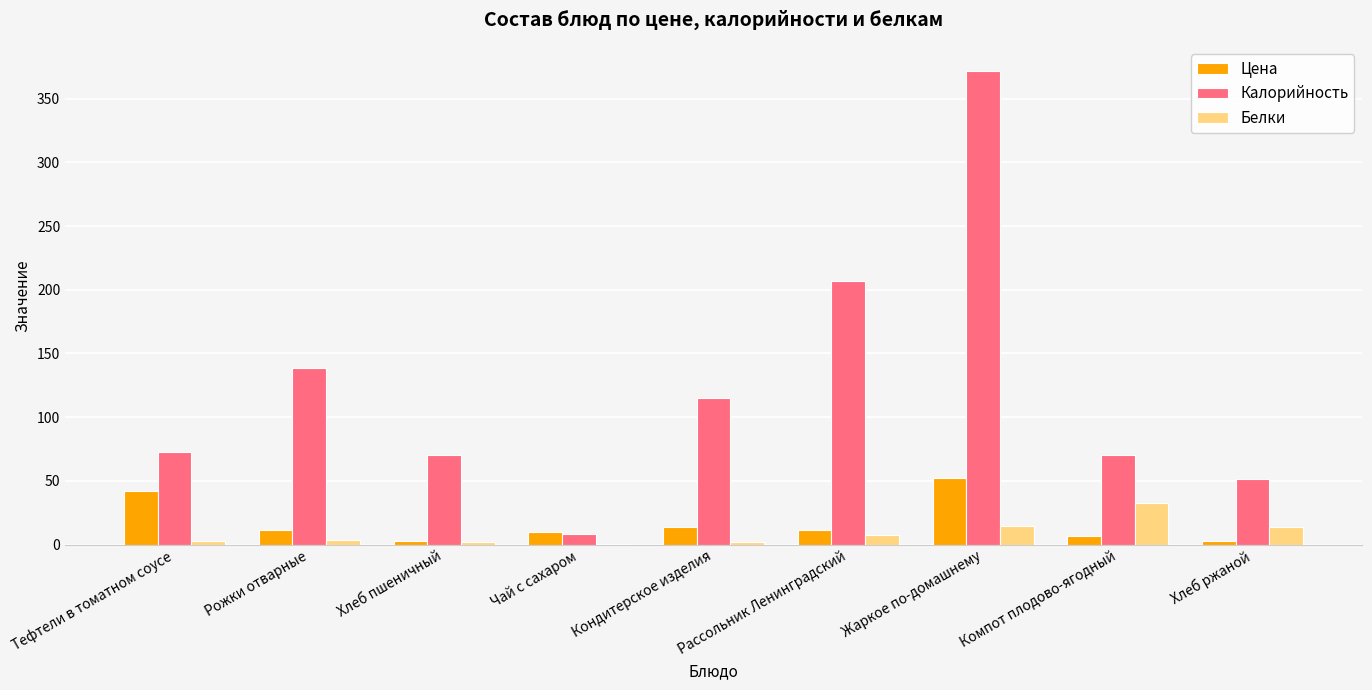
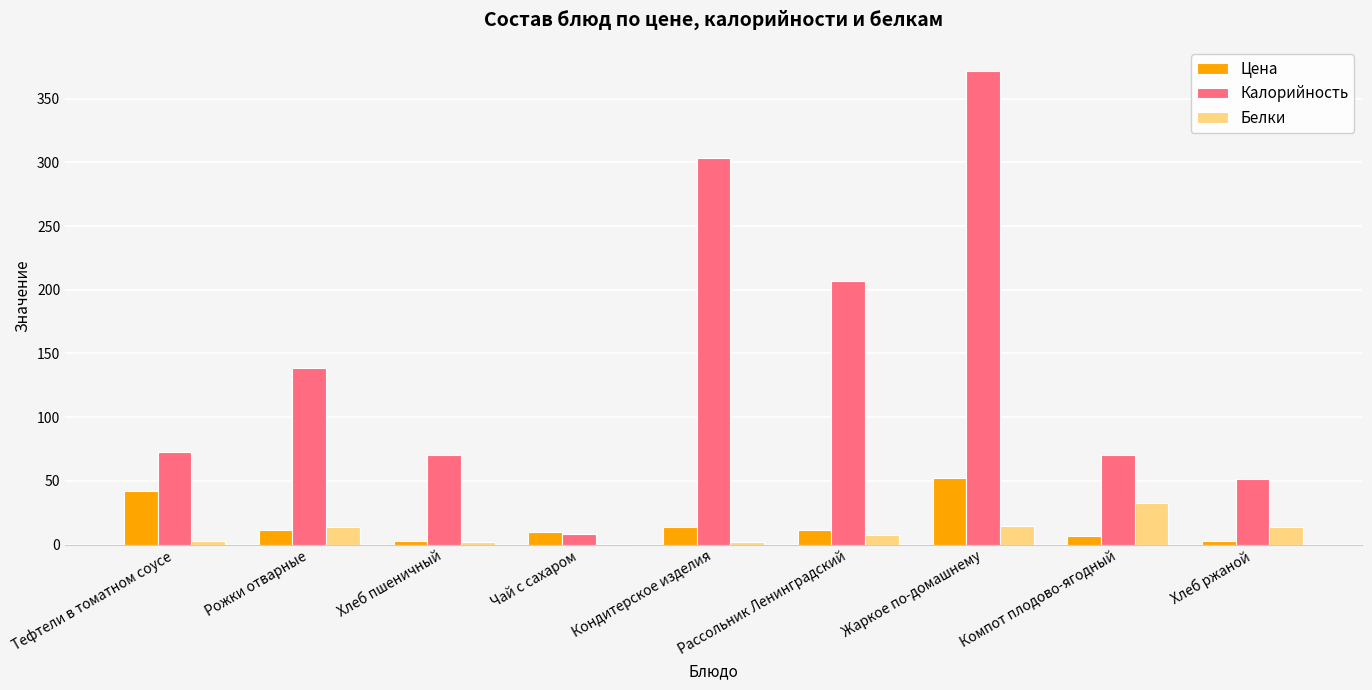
Белки, Рожки отварные: 4 -> 14
Калорийность, Кондитерское изделия: 115 -> 304
